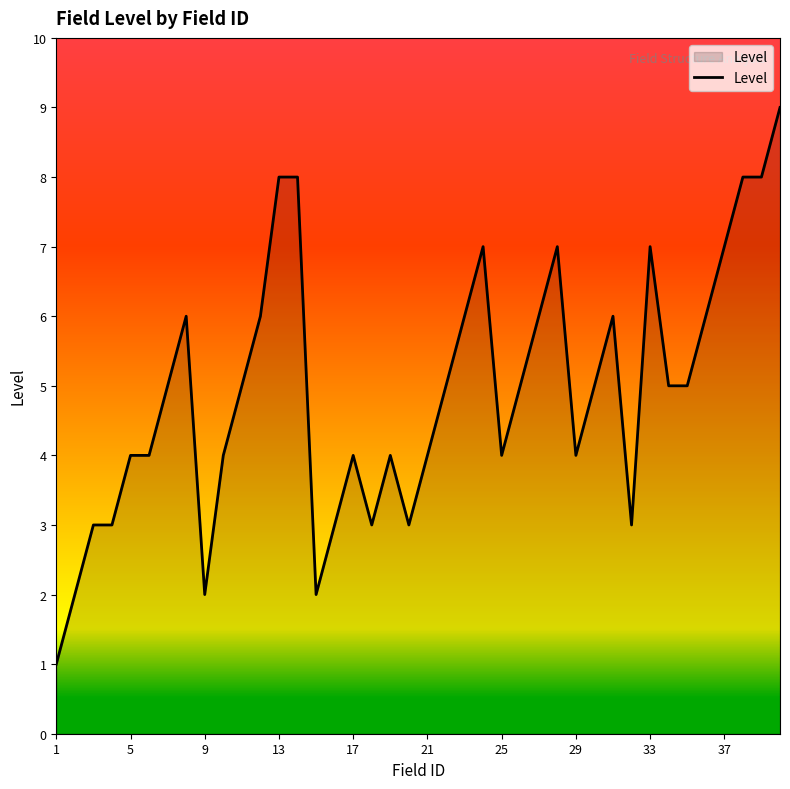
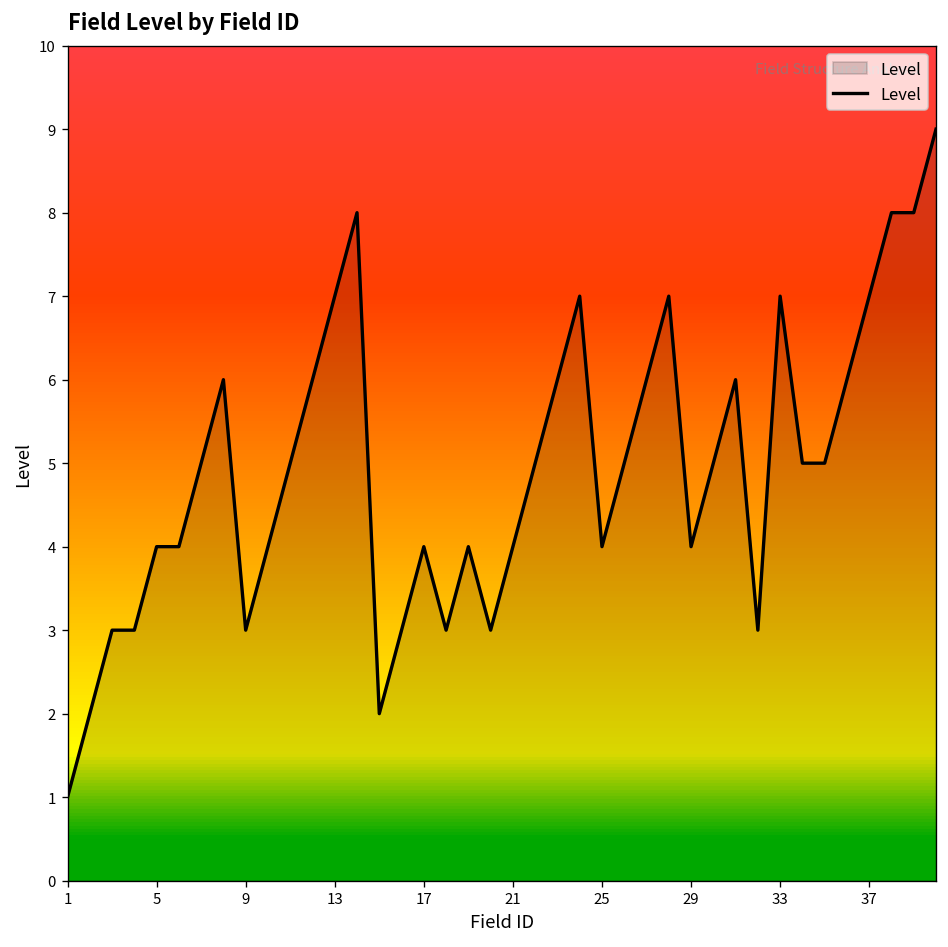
9: 2 -> 3
13: 8 -> 7
